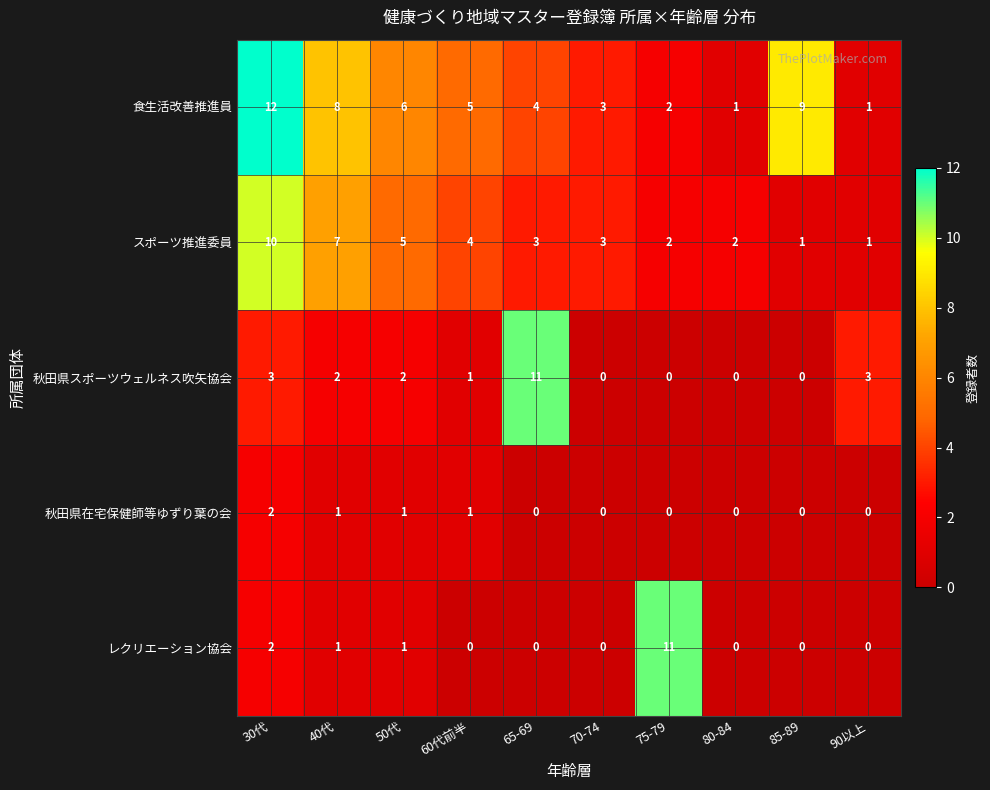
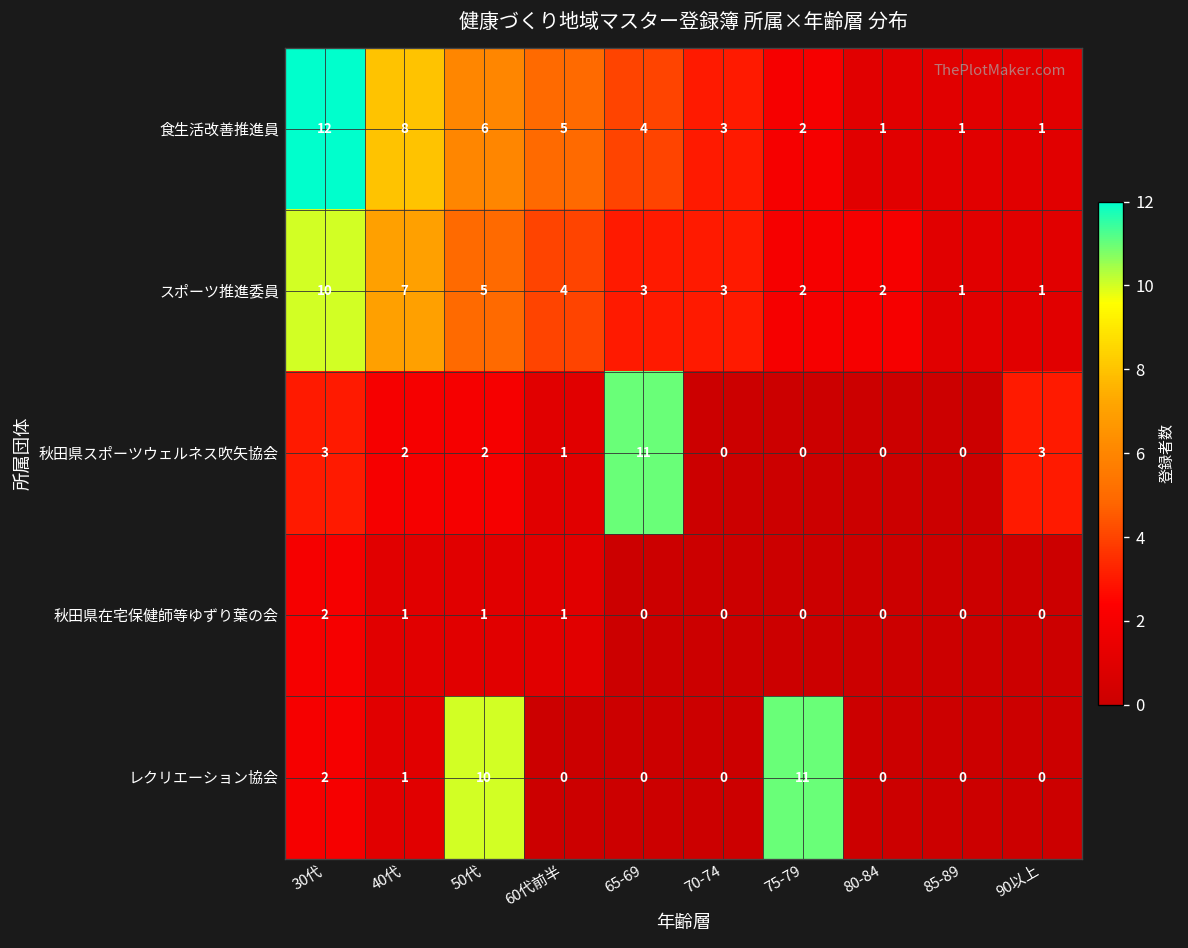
食生活改善推進員, 85-89: 9 -> 1
レクリエーション協会, 50代: 1 -> 10
